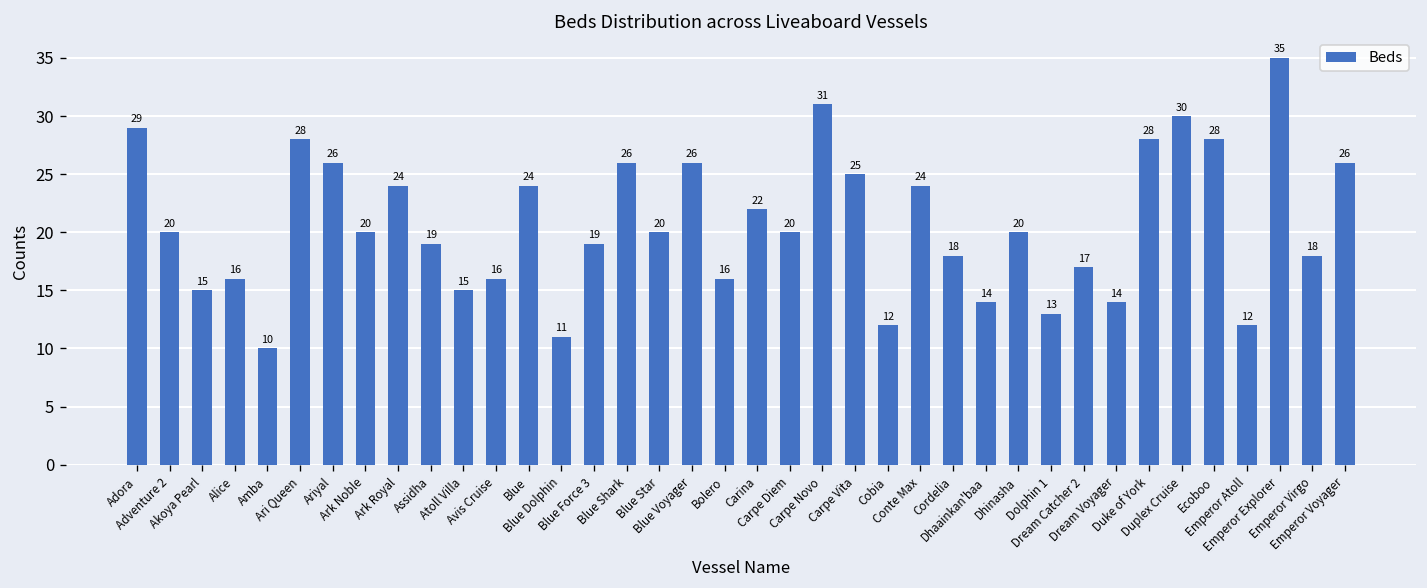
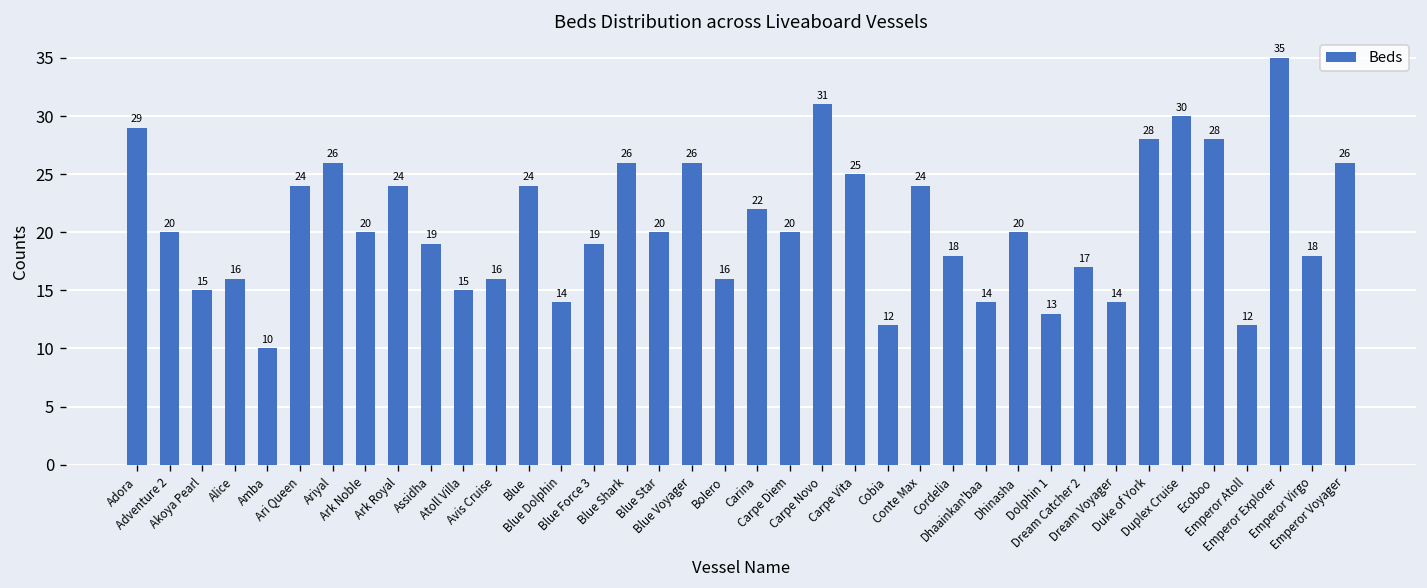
Ari Queen: 28 -> 24
Blue Dolphin: 11 -> 14
